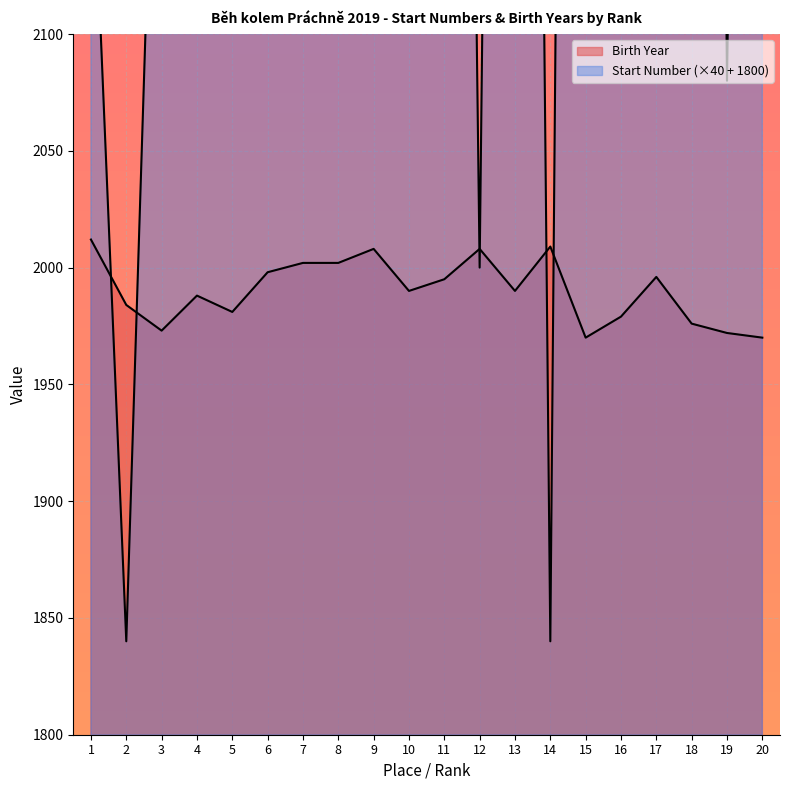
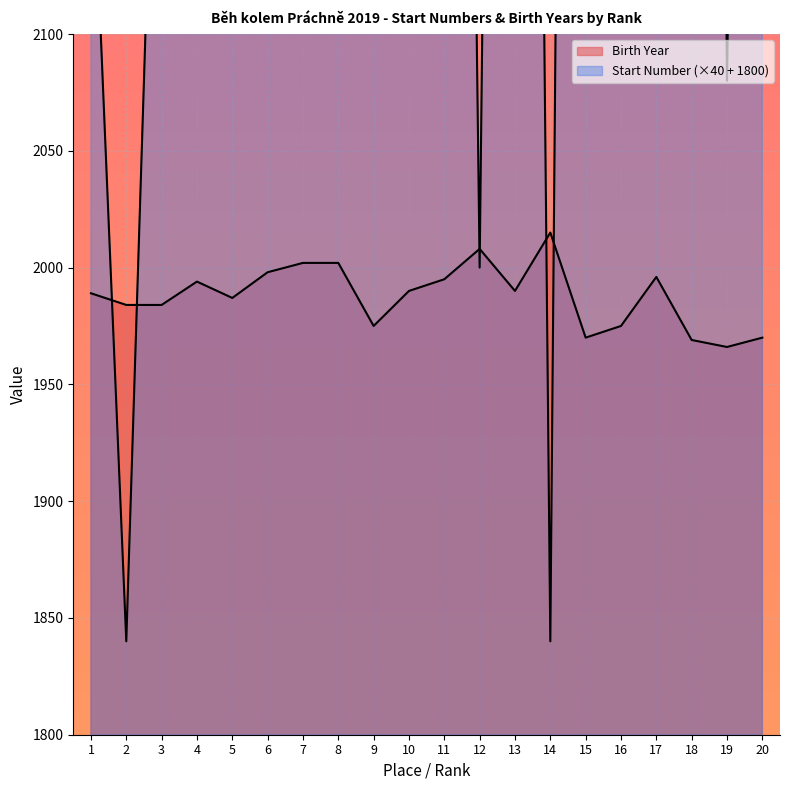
Birth Year, 1: 2012 -> 1989
Birth Year, 3: 1973 -> 1984
Birth Year, 4: 1988 -> 1994
Birth Year, 5: 1981 -> 1987
Birth Year, 9: 2008 -> 1975
Birth Year, 14: 2009 -> 2015
Birth Year, 16: 1979 -> 1975
Birth Year, 18: 1976 -> 1969
Birth Year, 19: 1972 -> 1966
